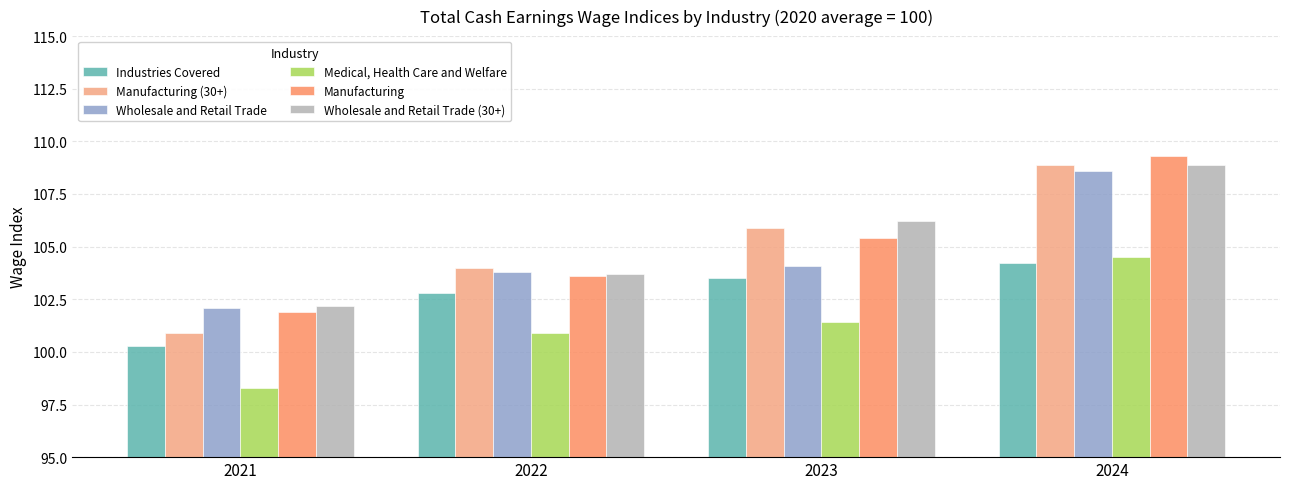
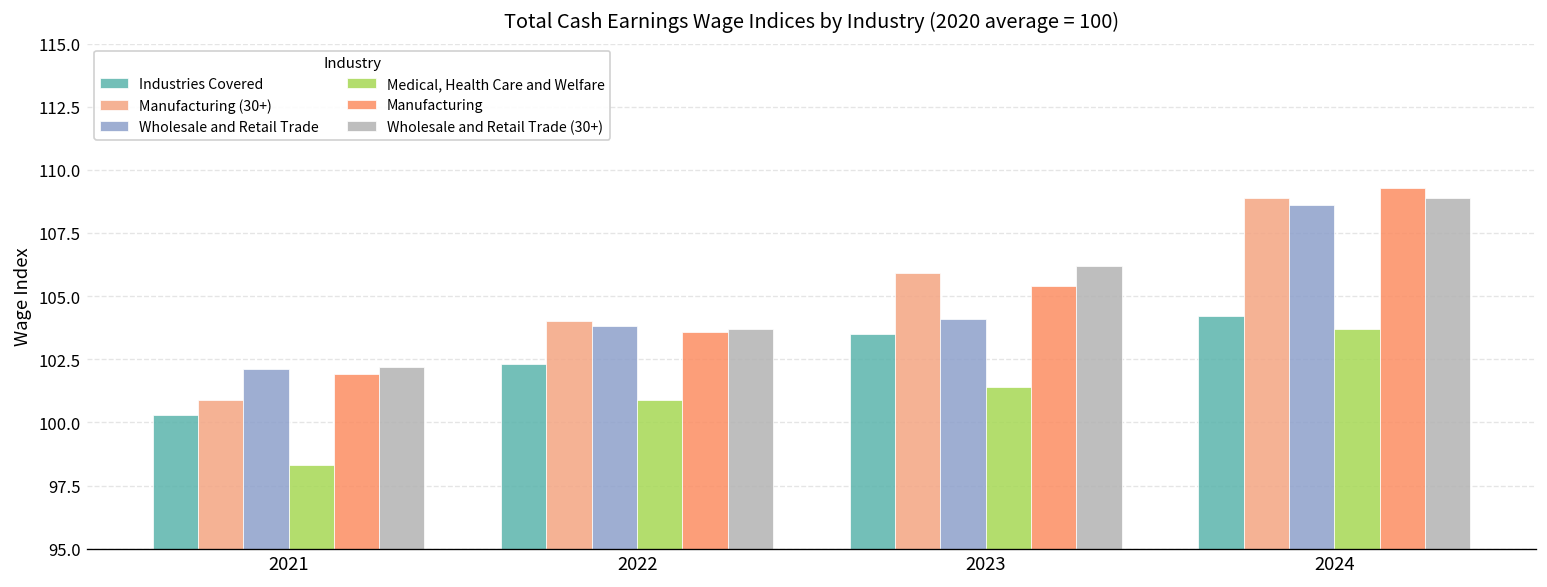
Industries Covered, 2022: 102.8 -> 102.3
Medical, Health Care and Welfare, 2024: 104.5 -> 103.7
